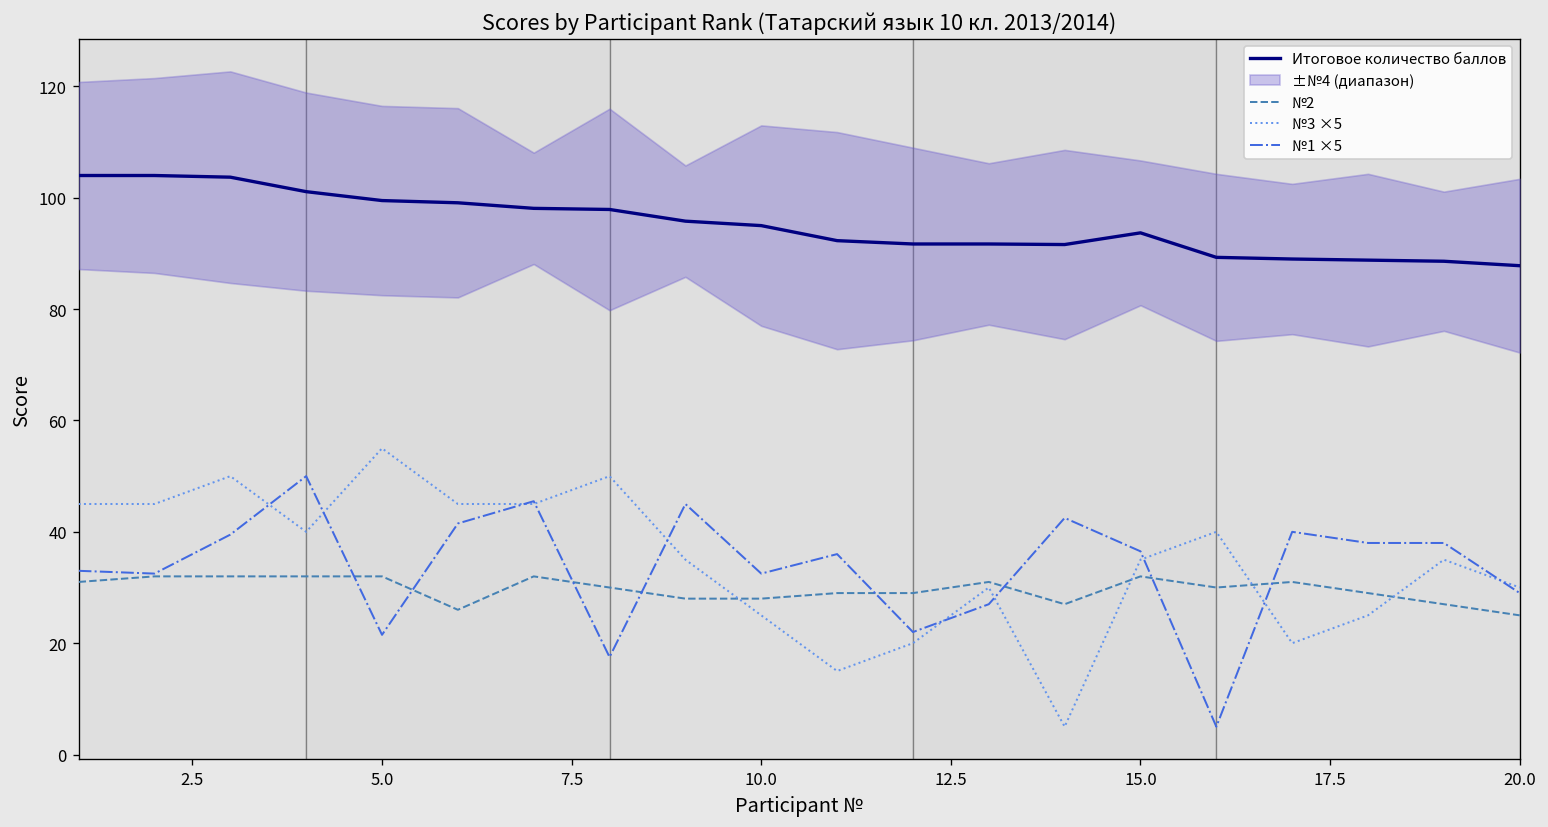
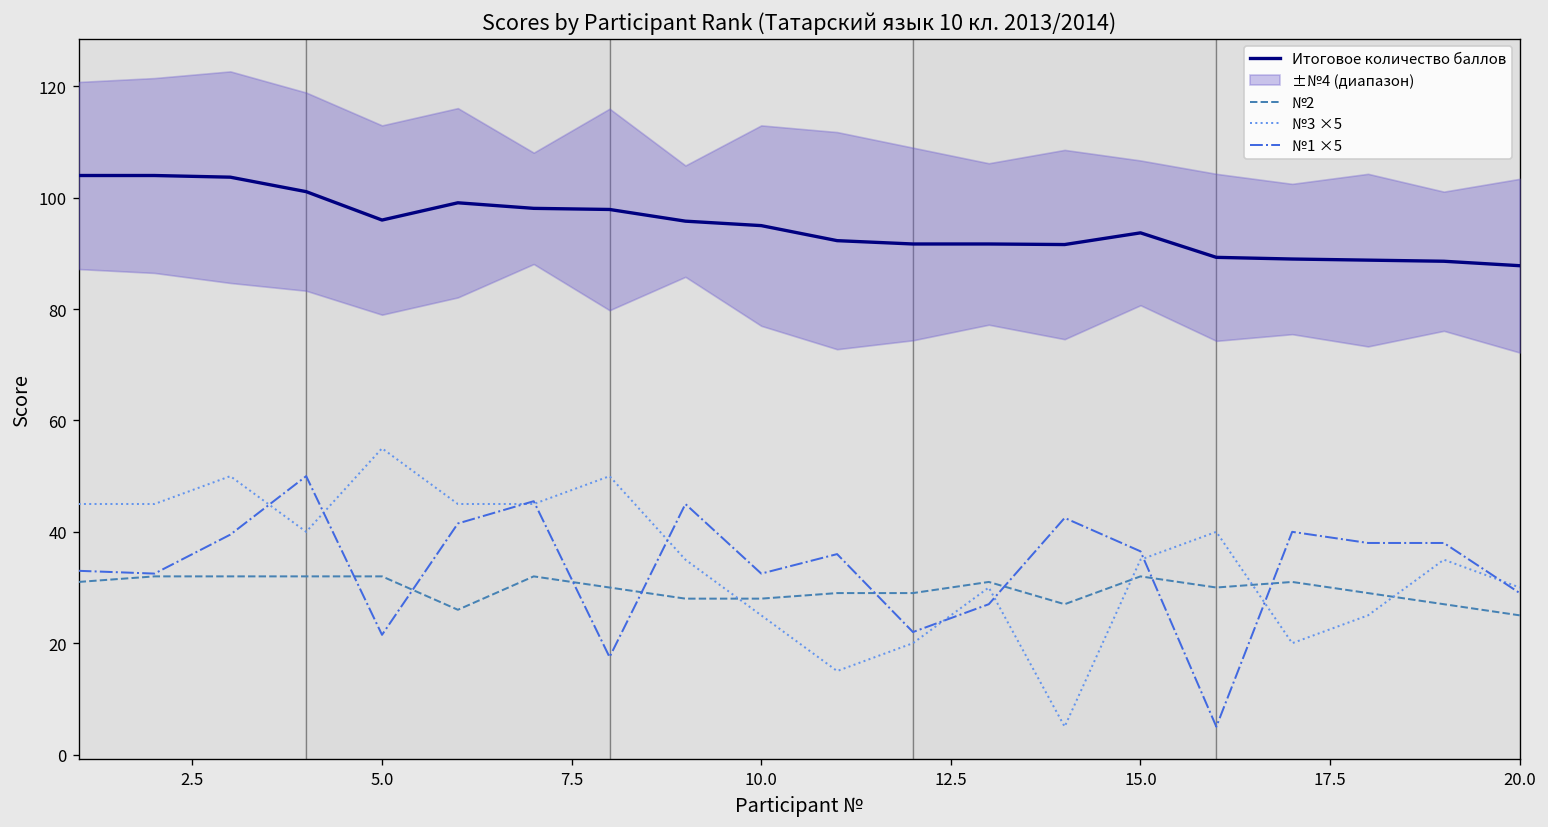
Итоговое количество баллов, 5.0: 100 -> 96
